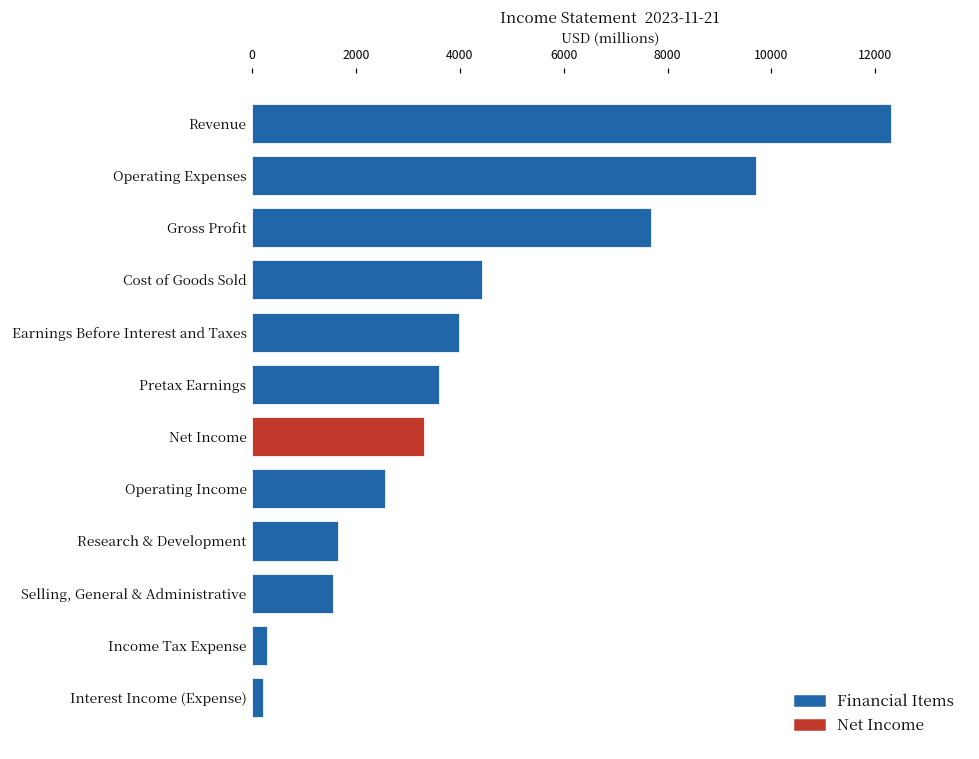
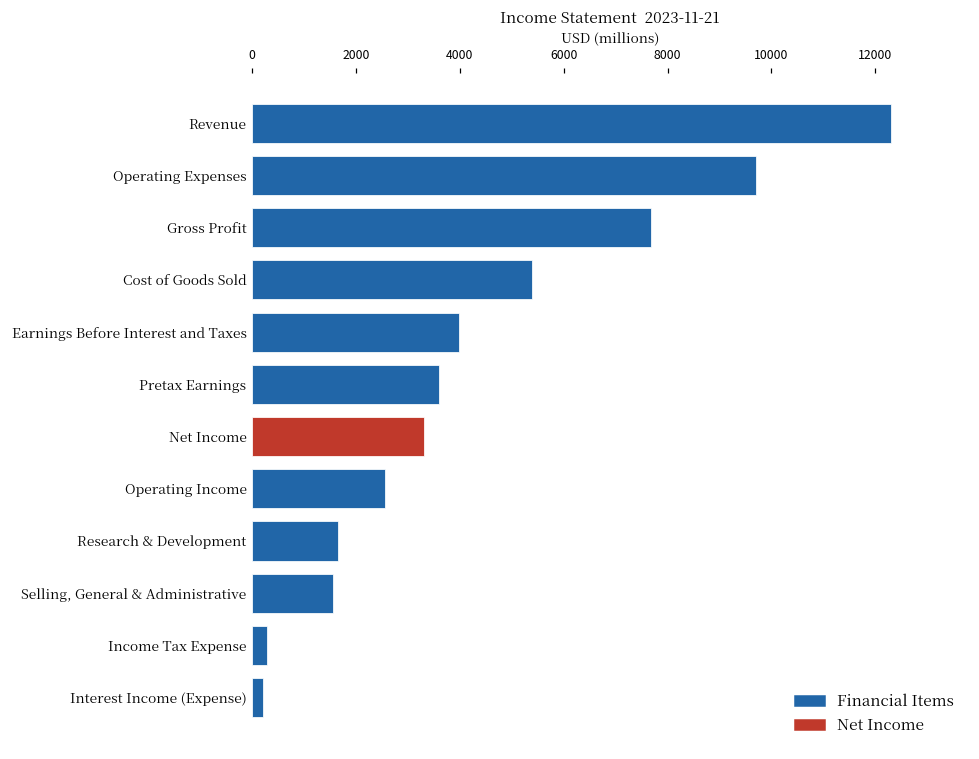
Cost of Goods Sold: 4400 -> 5400
